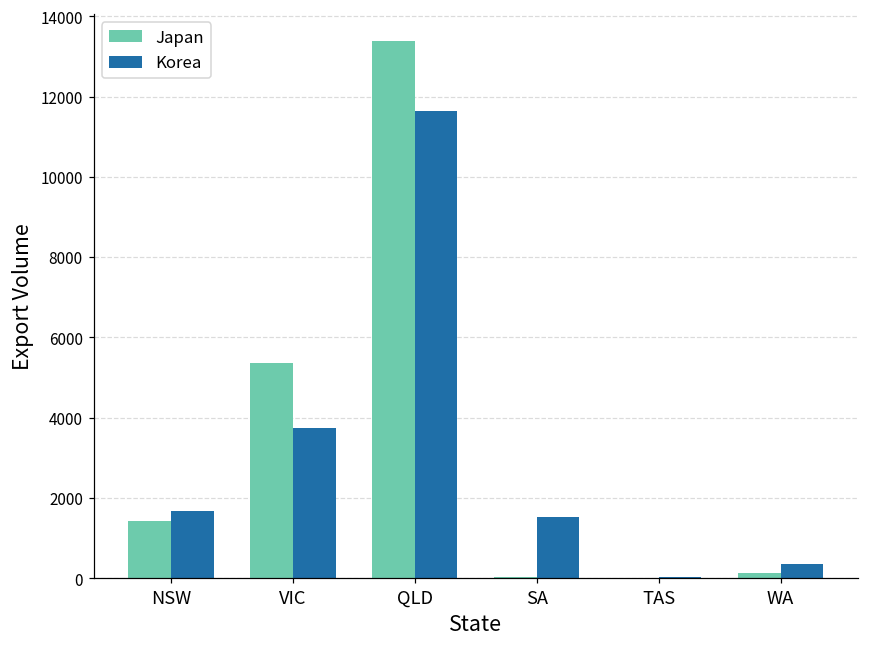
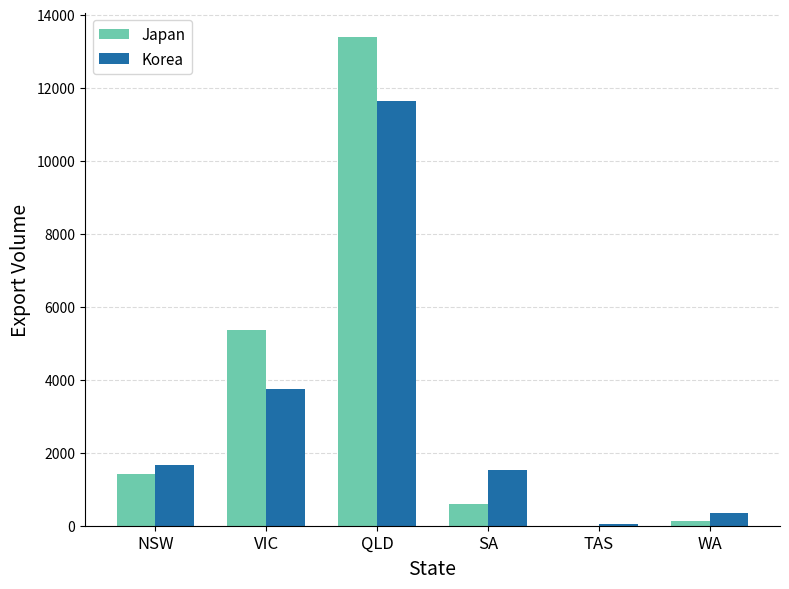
Japan, SA: 0 -> 600
